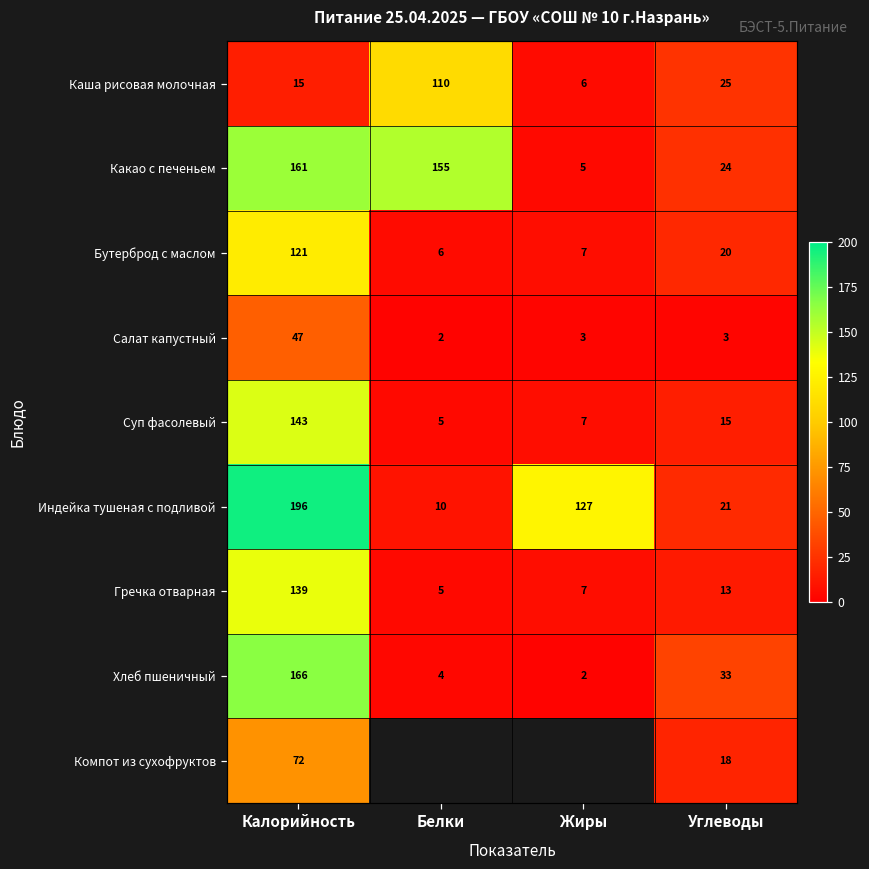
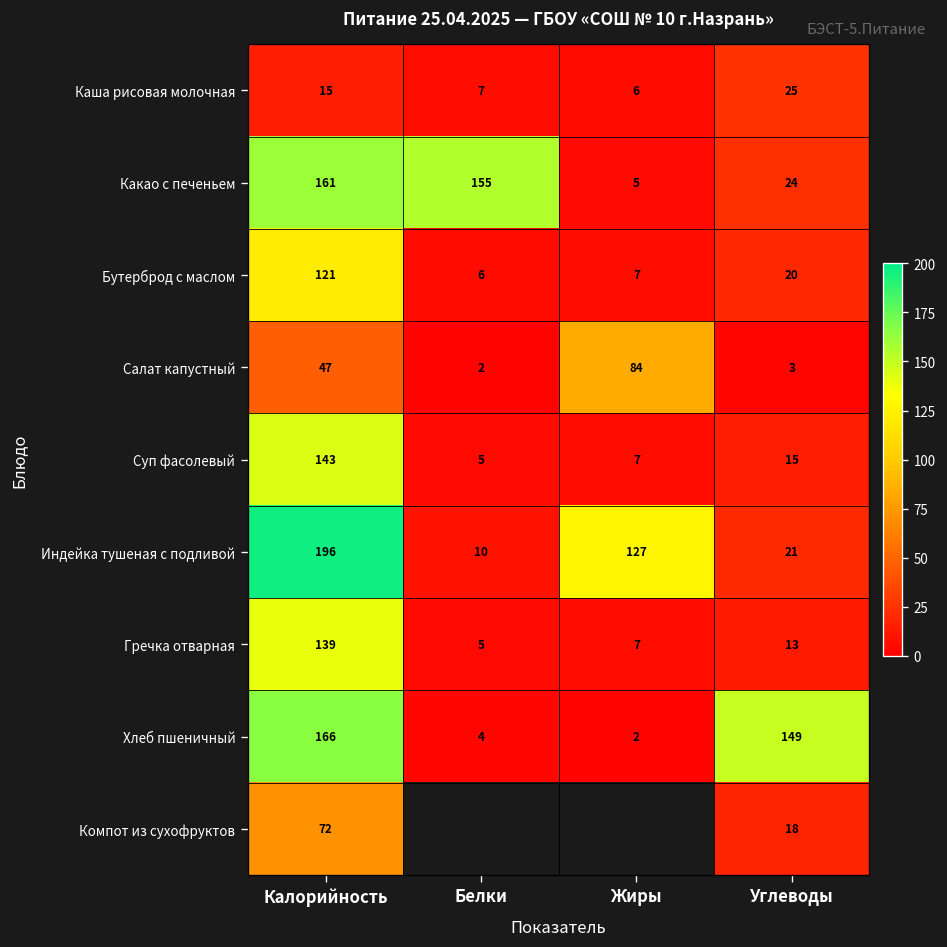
Каша рисовая молочная, Белки: 110 -> 7
Салат капустный, Жиры: 3 -> 84
Хлеб пшеничный, Углеводы: 33 -> 149
